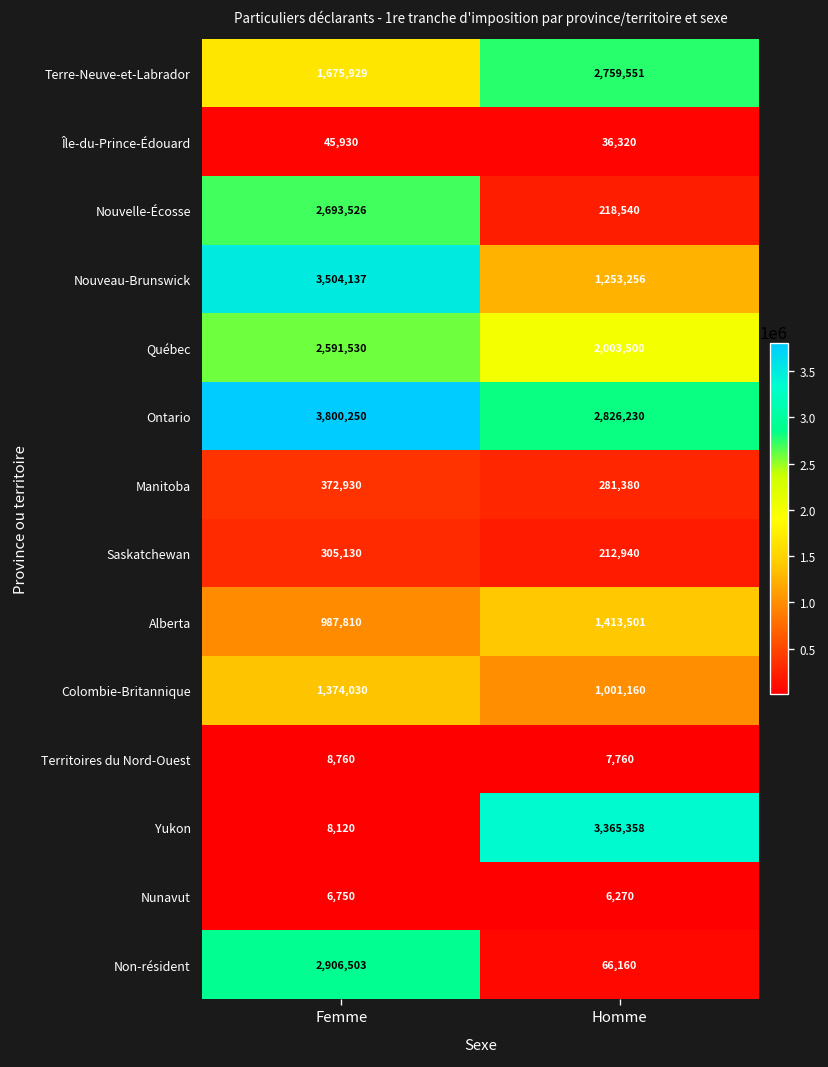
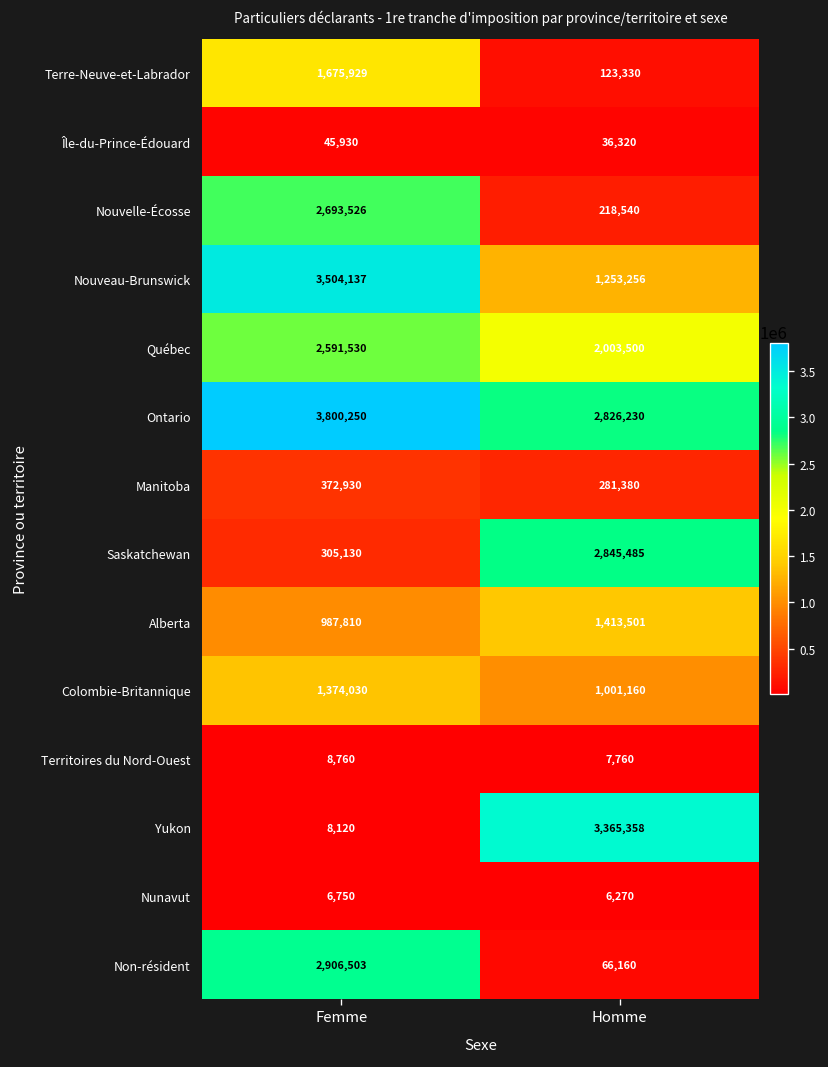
Terre-Neuve-et-Labrador, Homme: 2,759,551 -> 123,330
Saskatchewan, Homme: 212,940 -> 2,845,485
